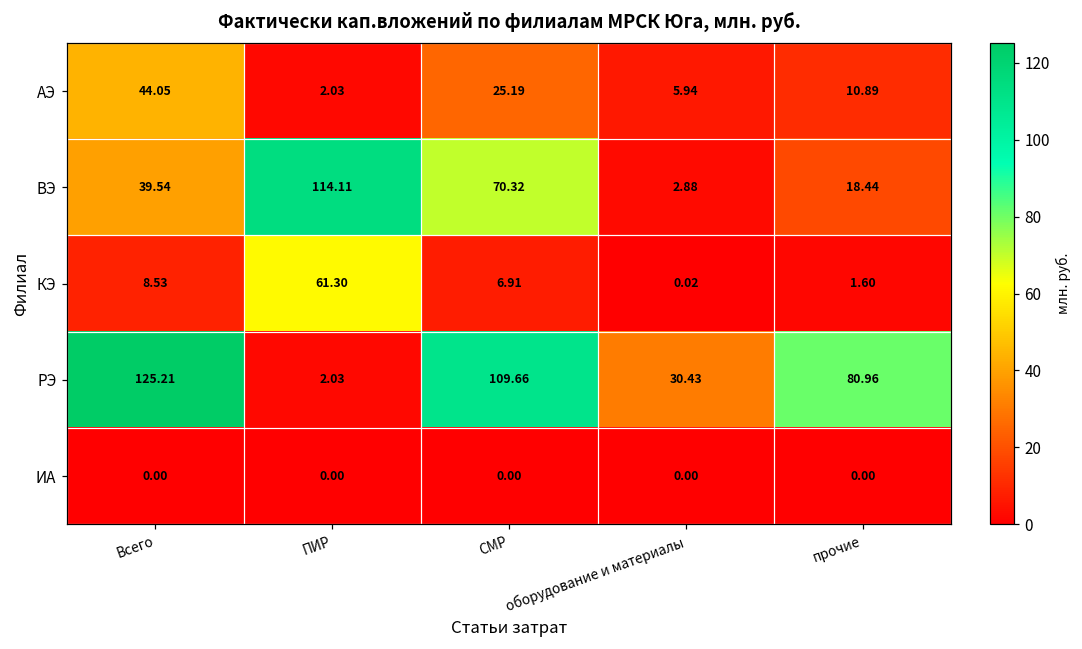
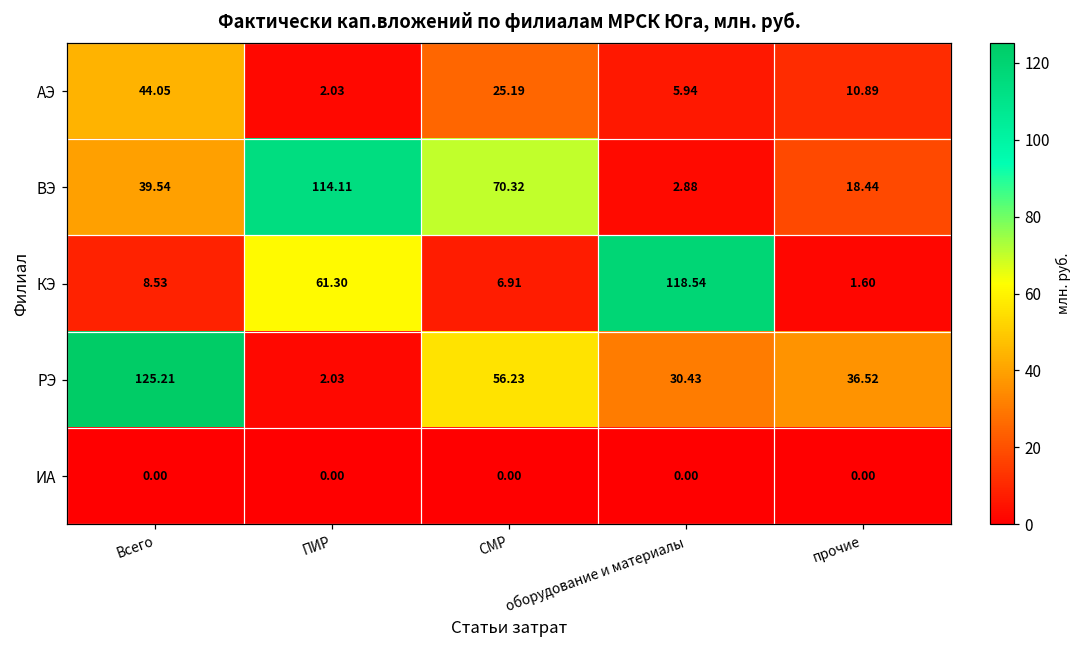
КЭ, оборудование и материалы: 0.02 -> 118.54
РЭ, СМР: 109.66 -> 56.23
РЭ, прочие: 80.96 -> 36.52
